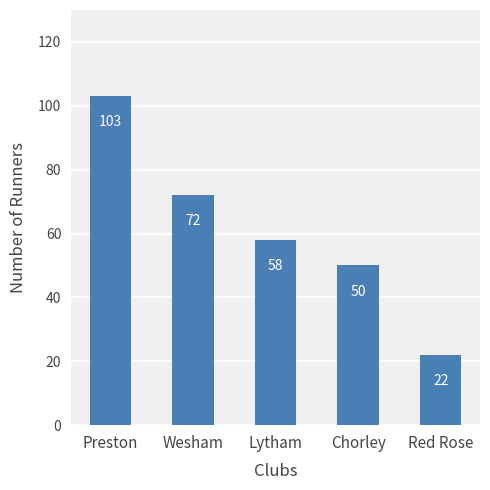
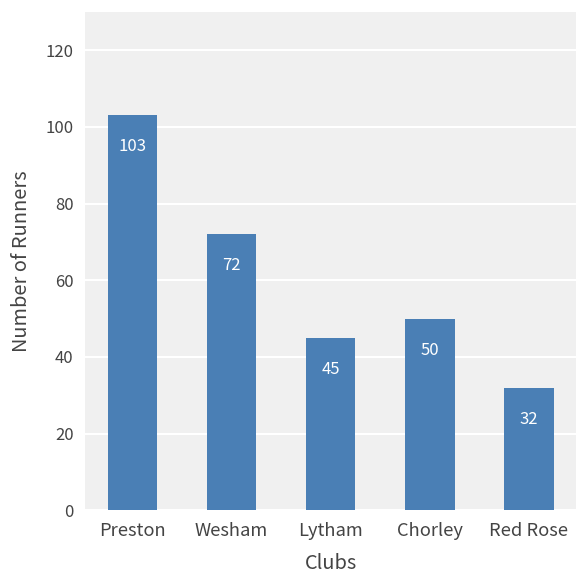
Lytham: 58 -> 45
Red Rose: 22 -> 32
